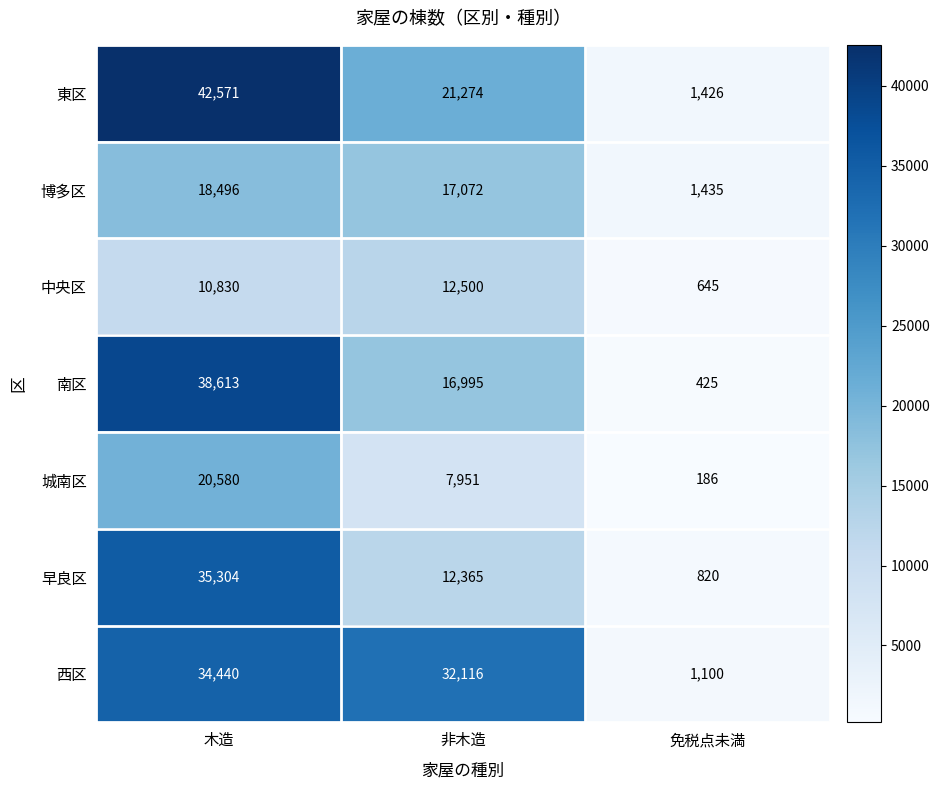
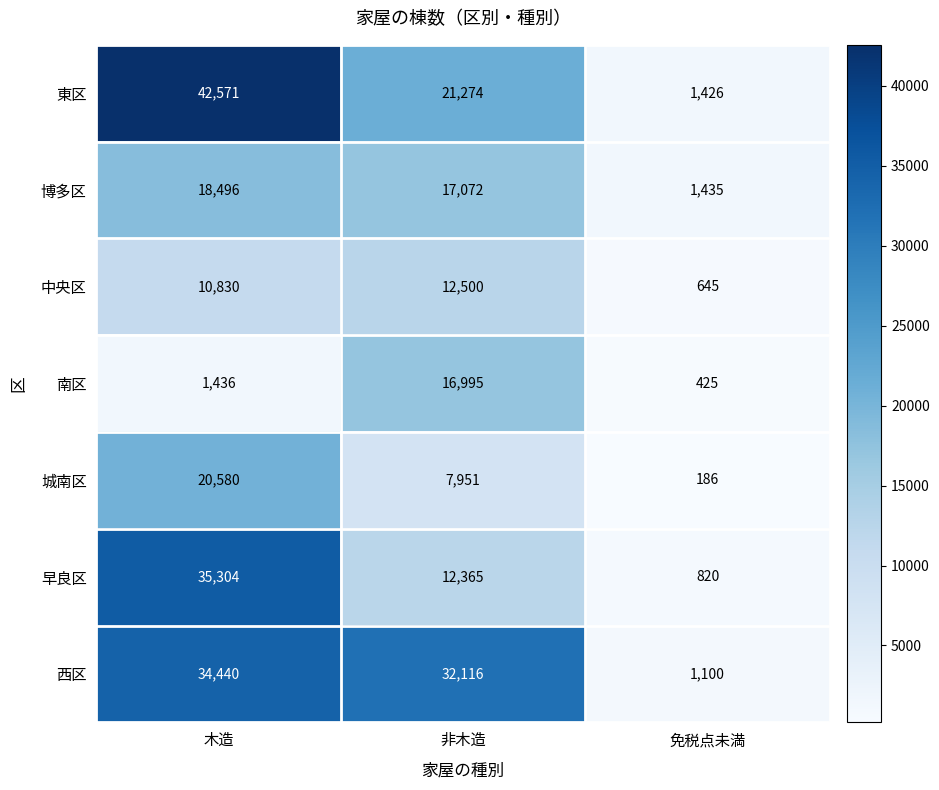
南区, 木造: 38,613 -> 1,436
